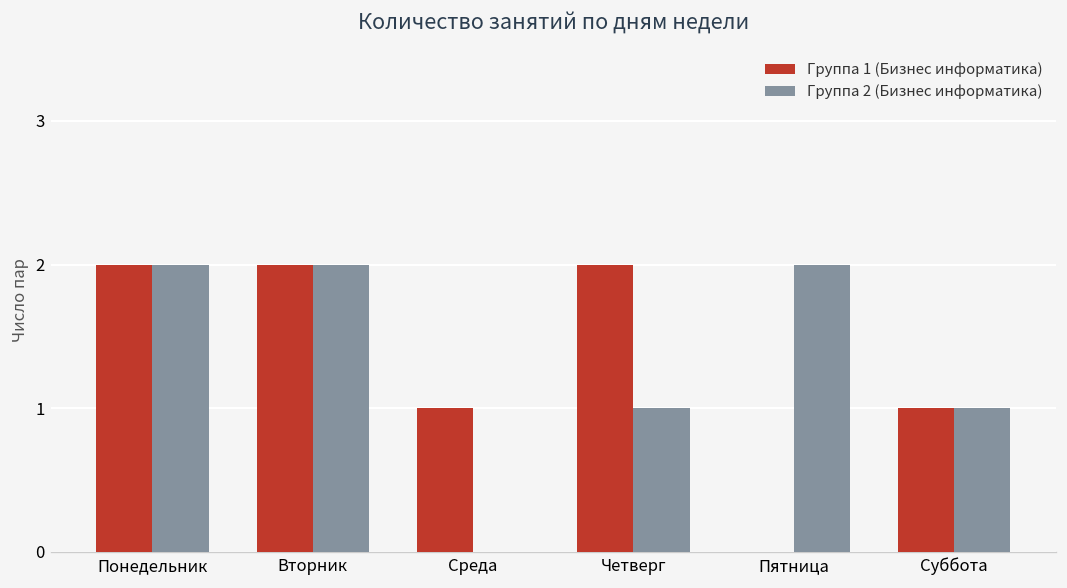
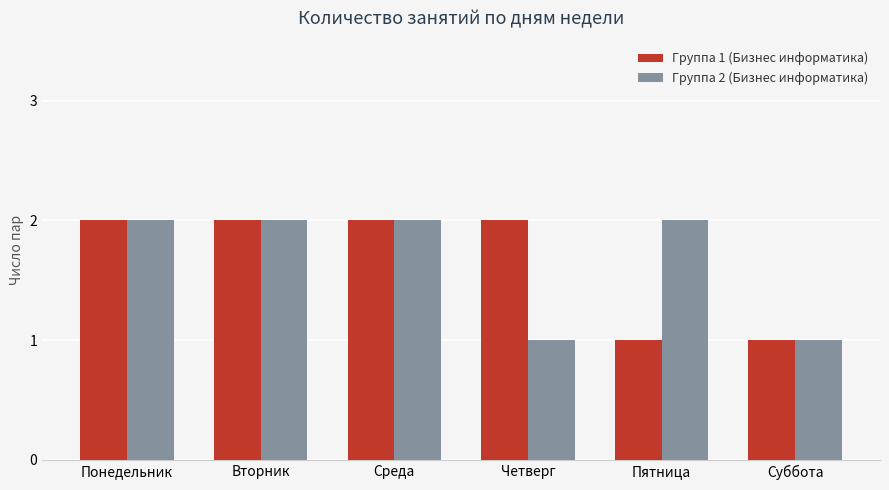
Группа 1 (Бизнес информатика), Среда: 1 -> 2
Группа 2 (Бизнес информатика), Среда: 0 -> 2
Группа 1 (Бизнес информатика), Пятница: 0 -> 1
